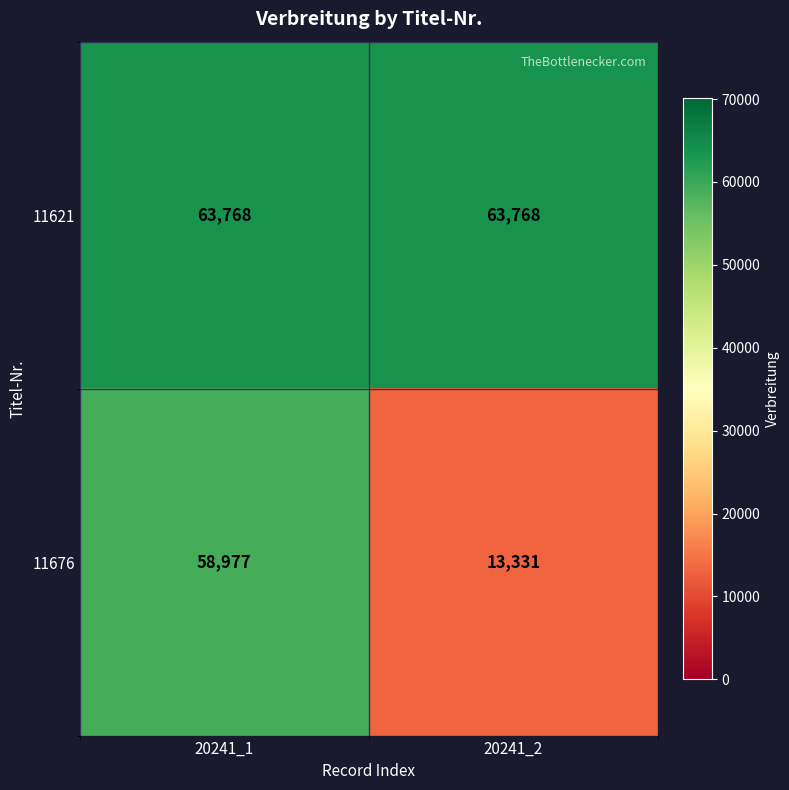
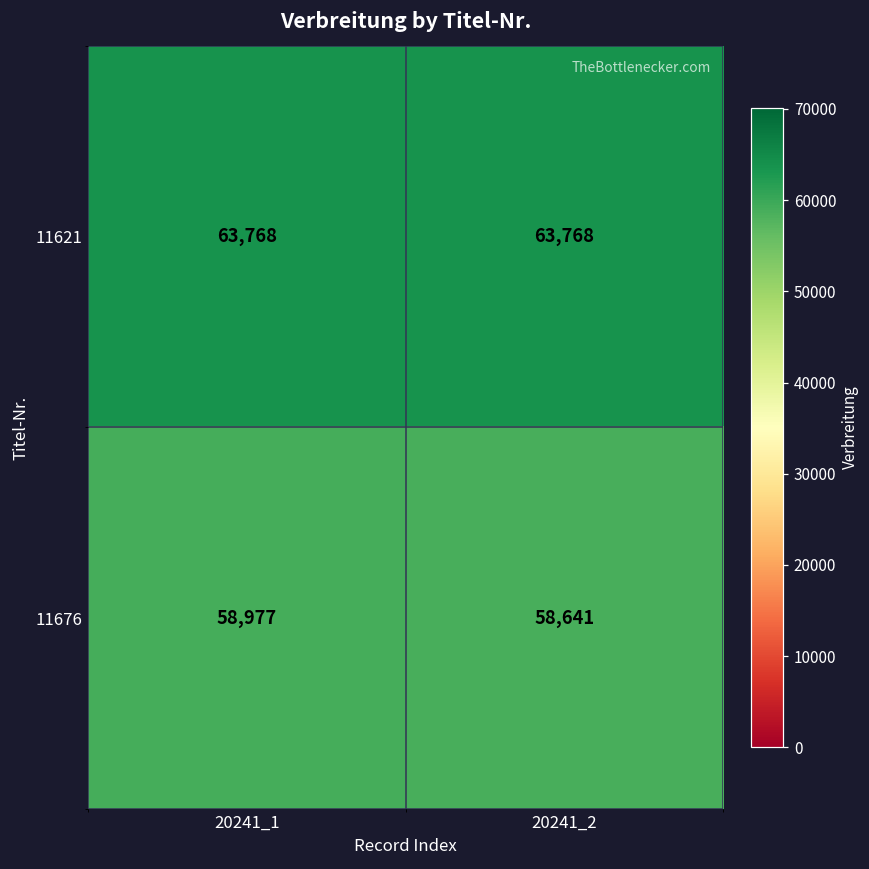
11676, 20241_2: 13,331 -> 58,641
